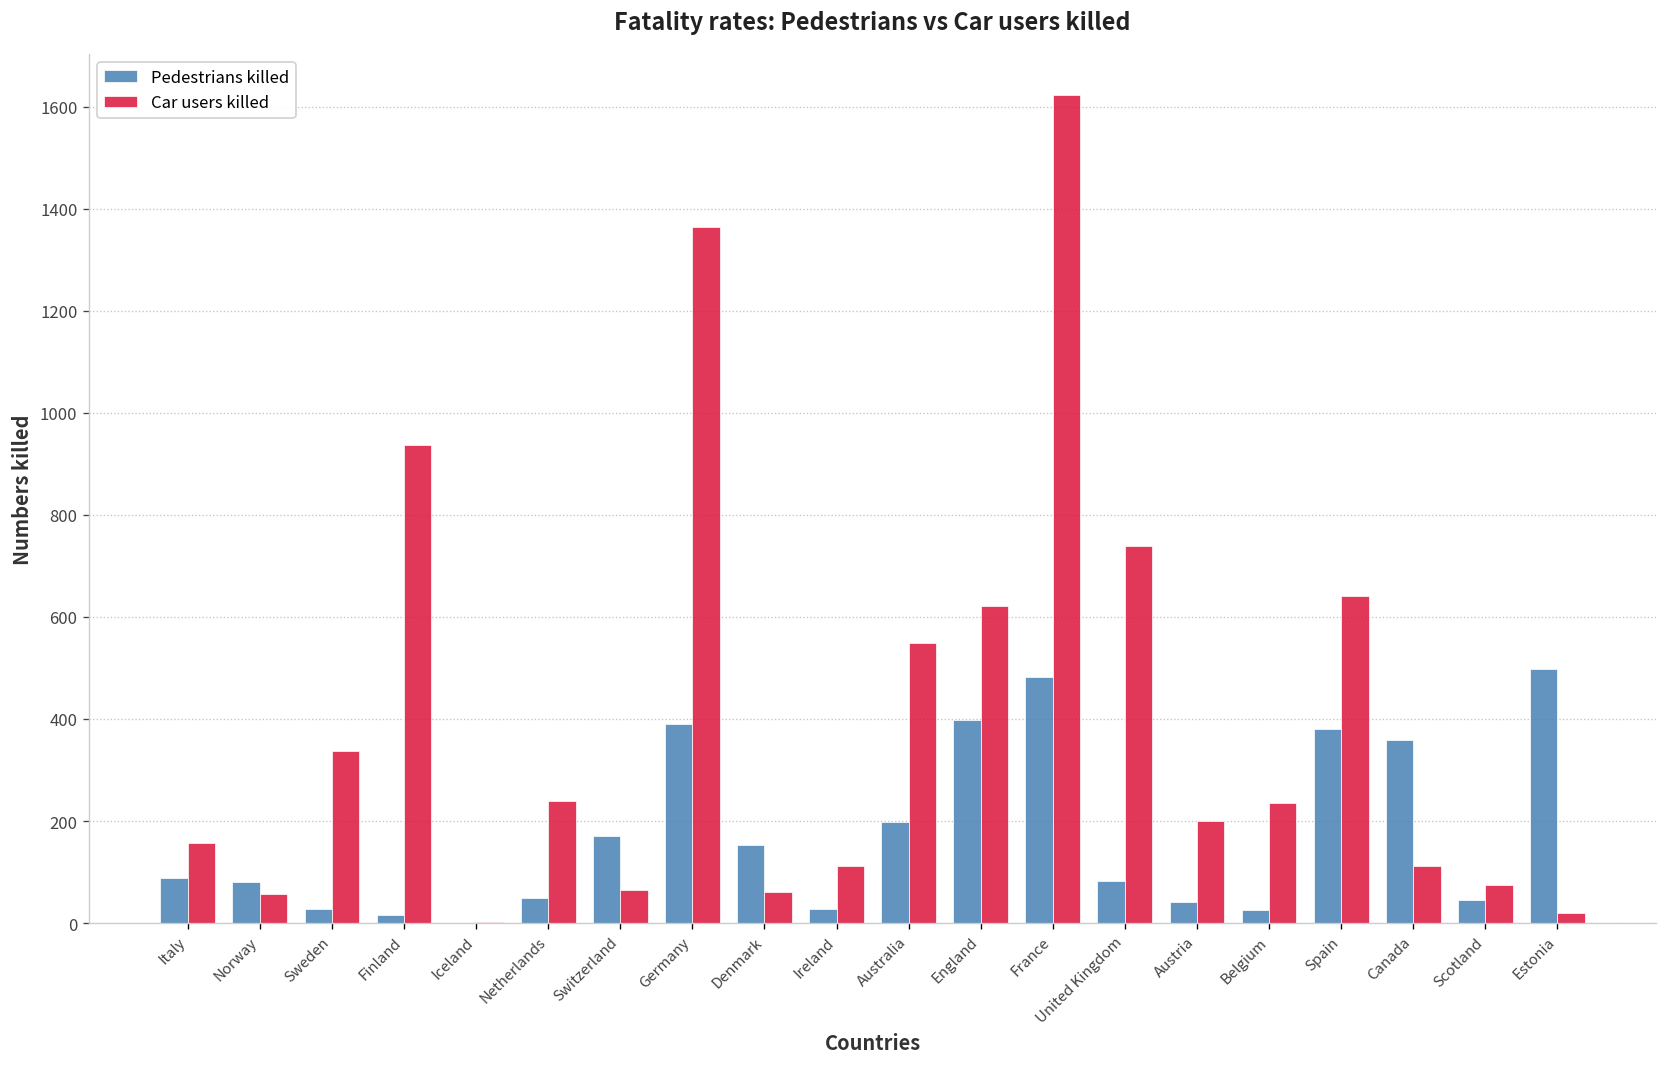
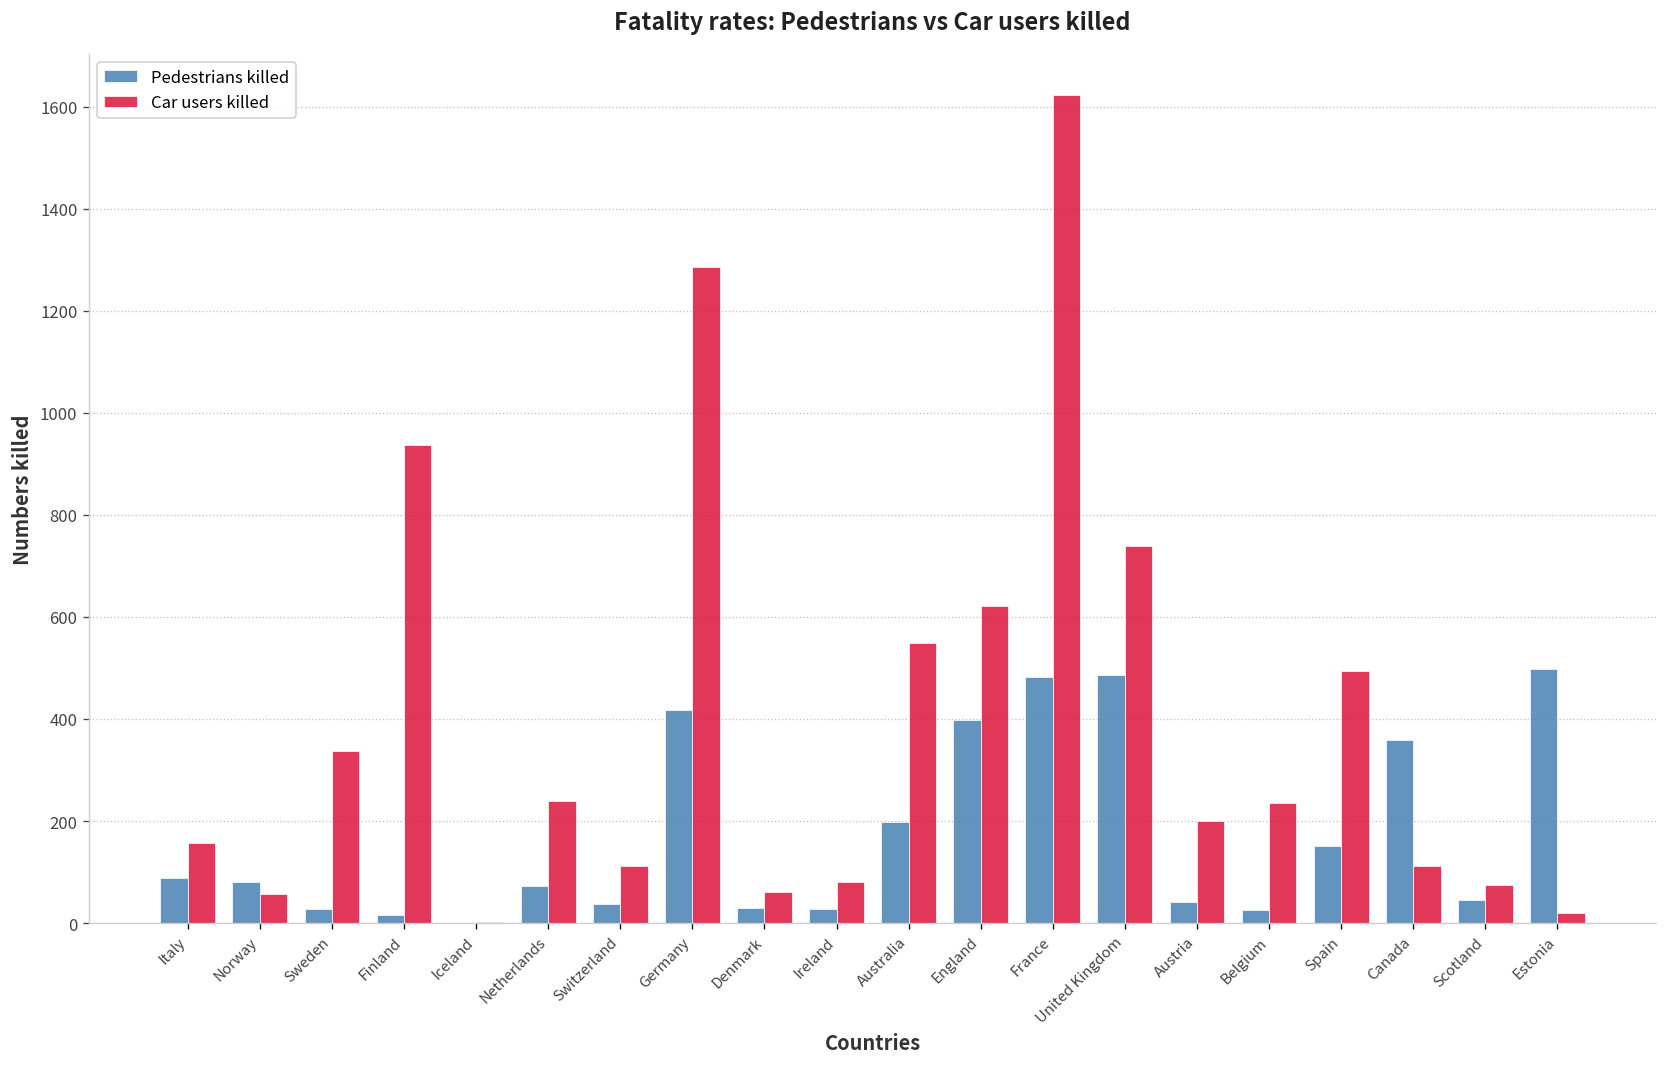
Pedestrians killed, Netherlands: 50 -> 70
Pedestrians killed, Switzerland: 170 -> 40
Car users killed, Switzerland: 70 -> 110
Pedestrians killed, Germany: 390 -> 420
Car users killed, Germany: 1360 -> 1290
Pedestrians killed, Denmark: 150 -> 30
Car users killed, Ireland: 110 -> 80
Pedestrians killed, United Kingdom: 80 -> 490
Pedestrians killed, Spain: 380 -> 150
Car users killed, Spain: 640 -> 490
